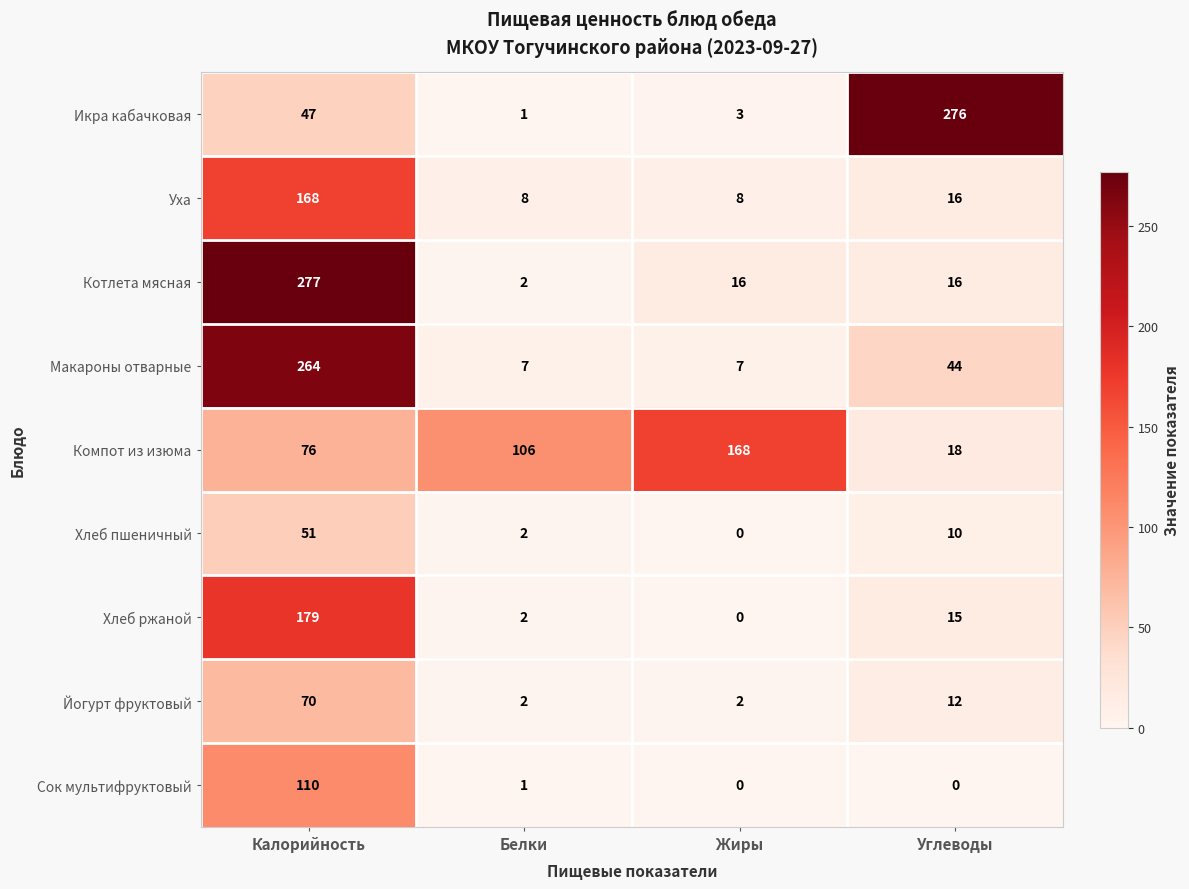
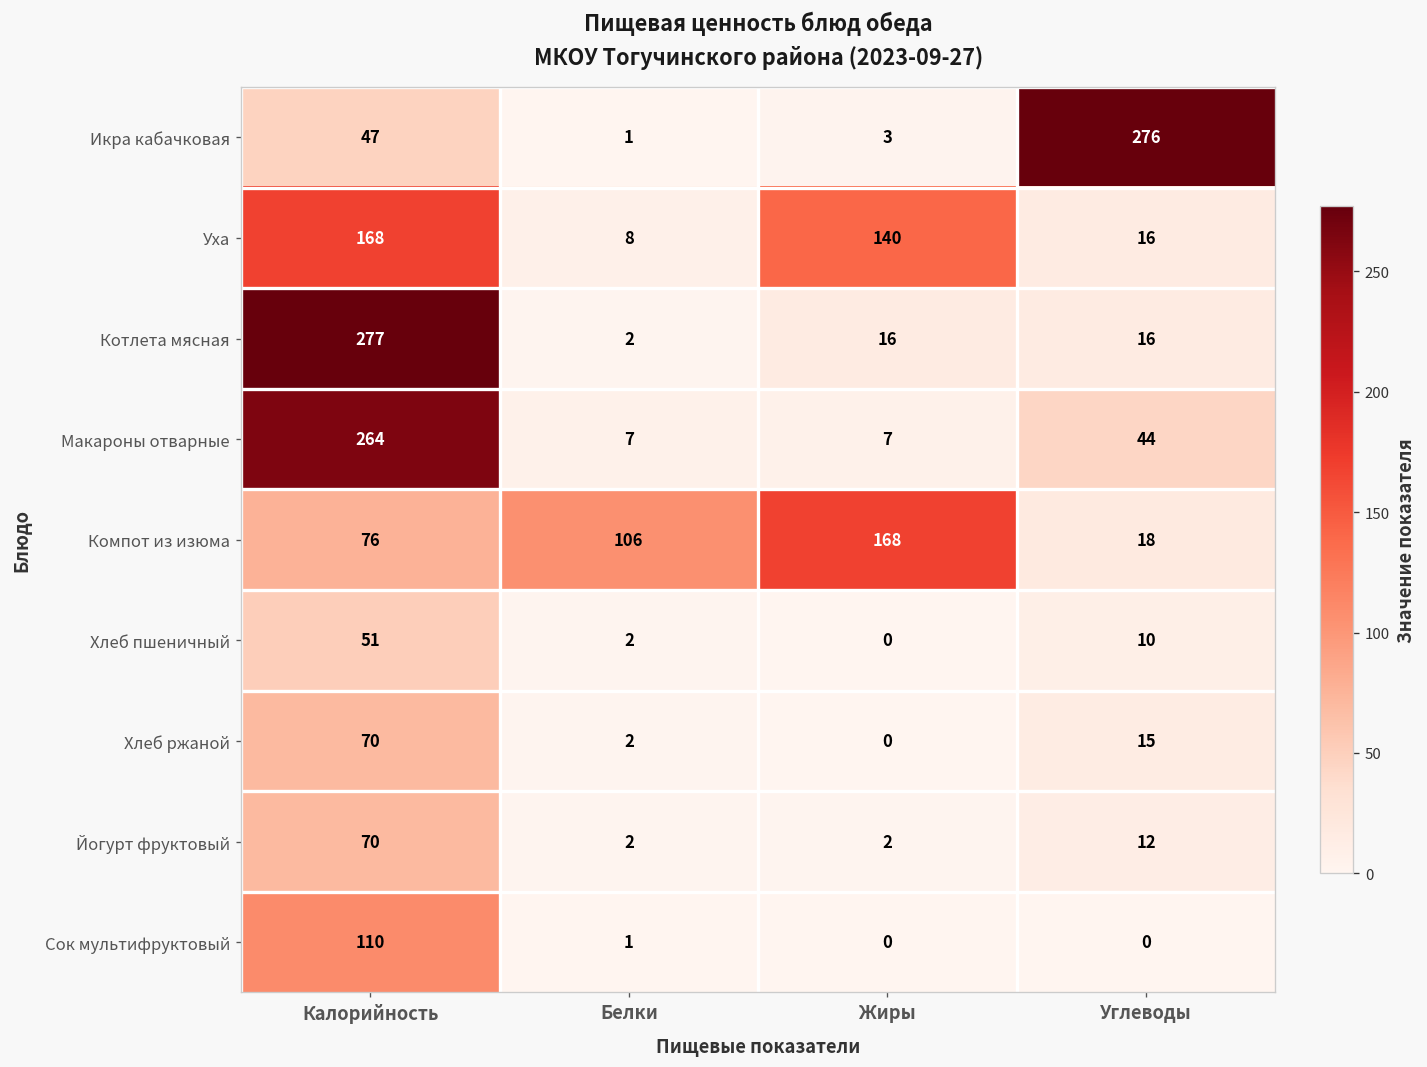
Уха, Жиры: 8 -> 140
Хлеб ржаной, Калорийность: 179 -> 70
